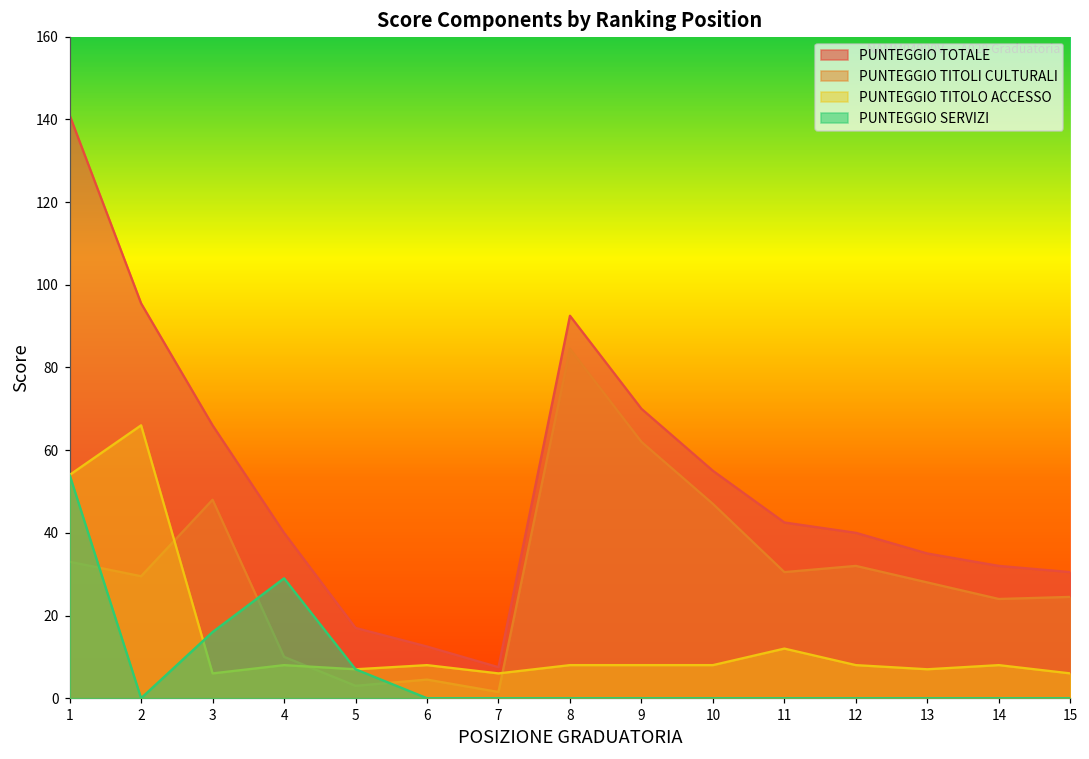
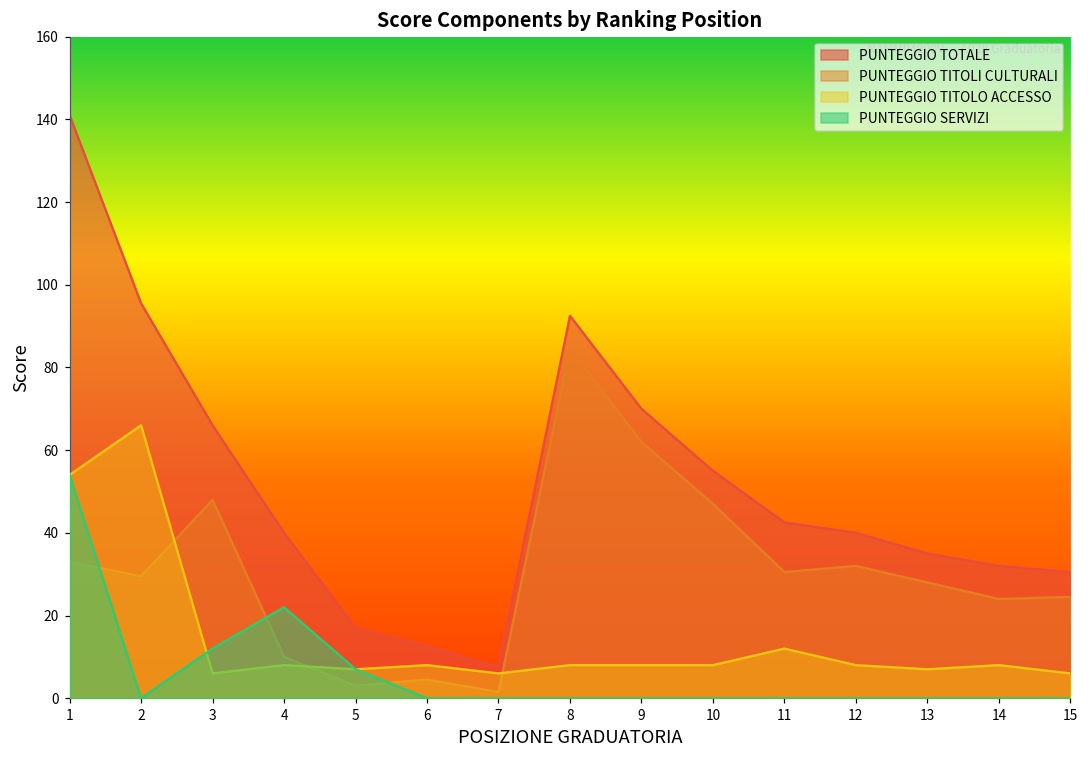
PUNTEGGIO SERVIZI, 3: 16 -> 12
PUNTEGGIO SERVIZI, 4: 29 -> 22
